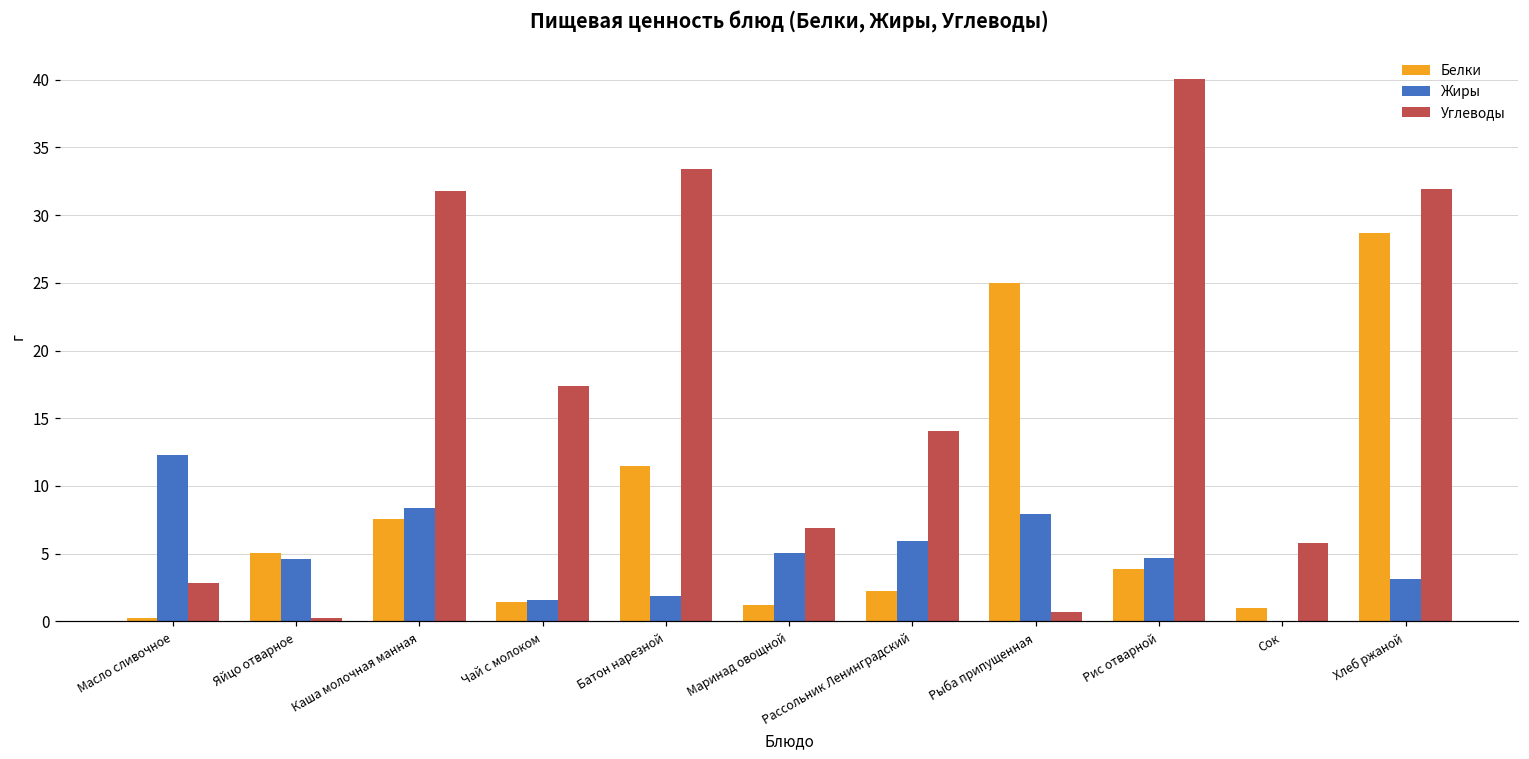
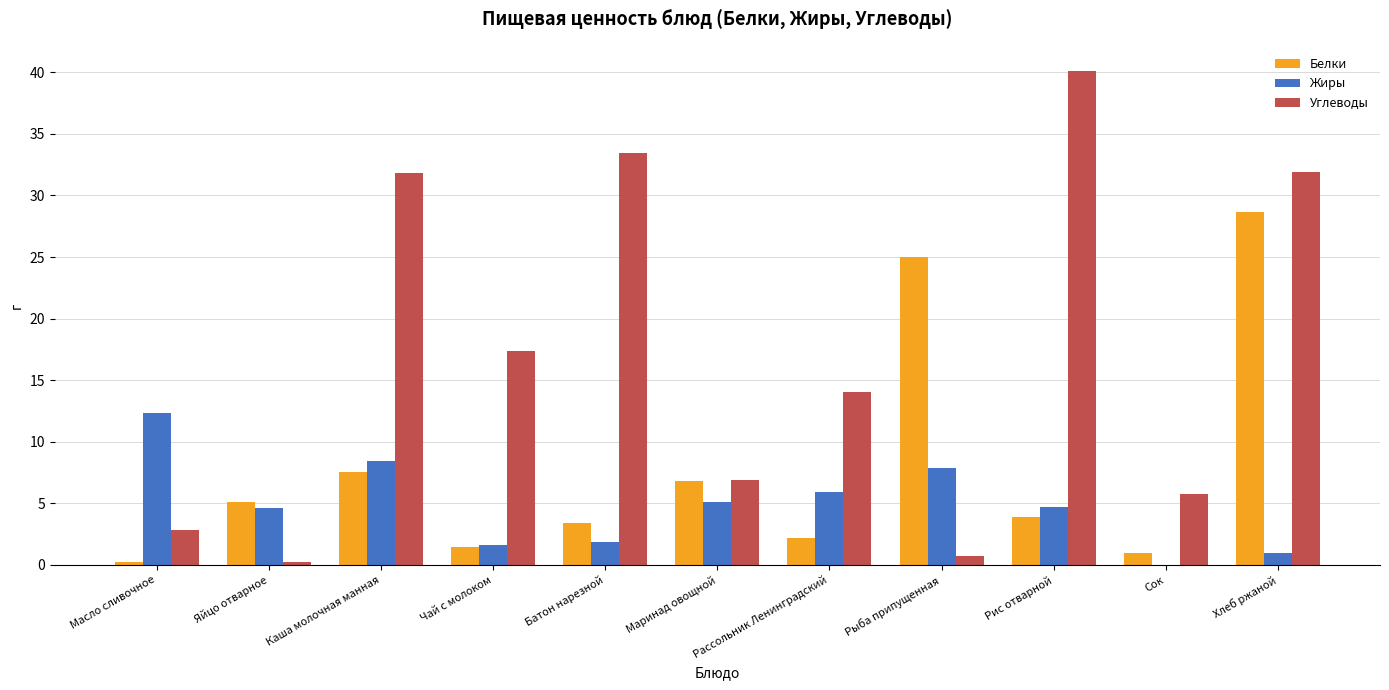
Белки, Батон нарезной: 11.5 -> 3.4
Белки, Маринад овощной: 1.2 -> 6.8
Жиры, Хлеб ржаной: 3.2 -> 1.0
